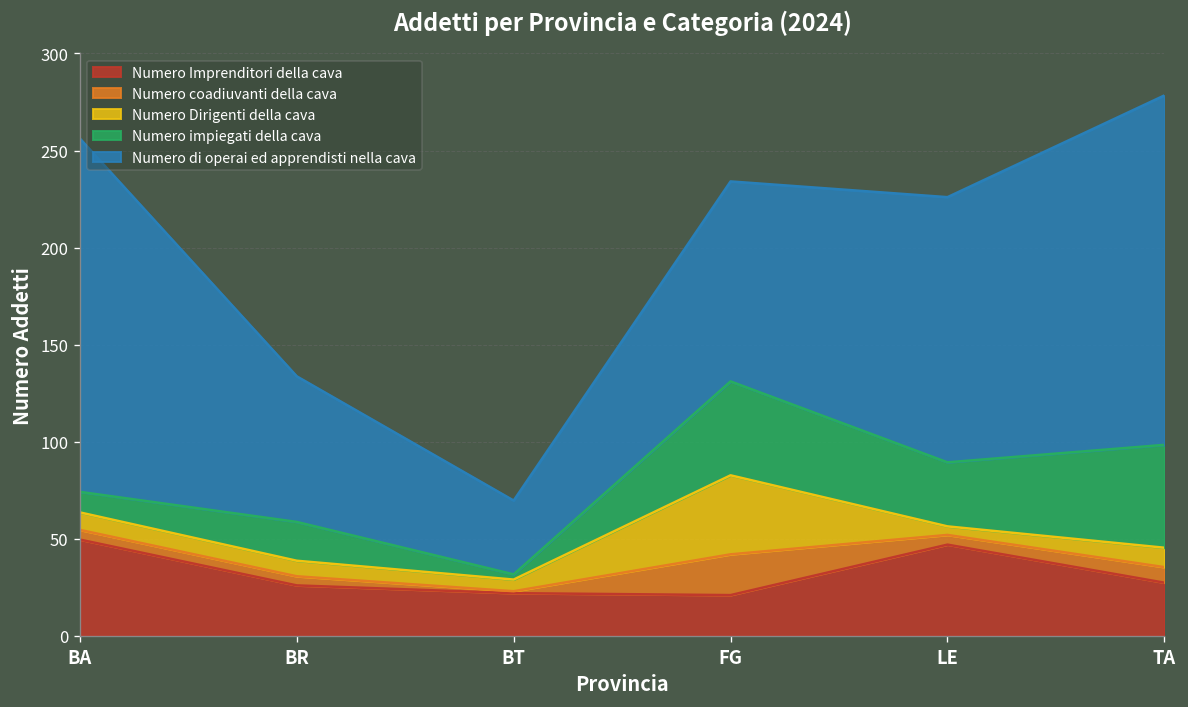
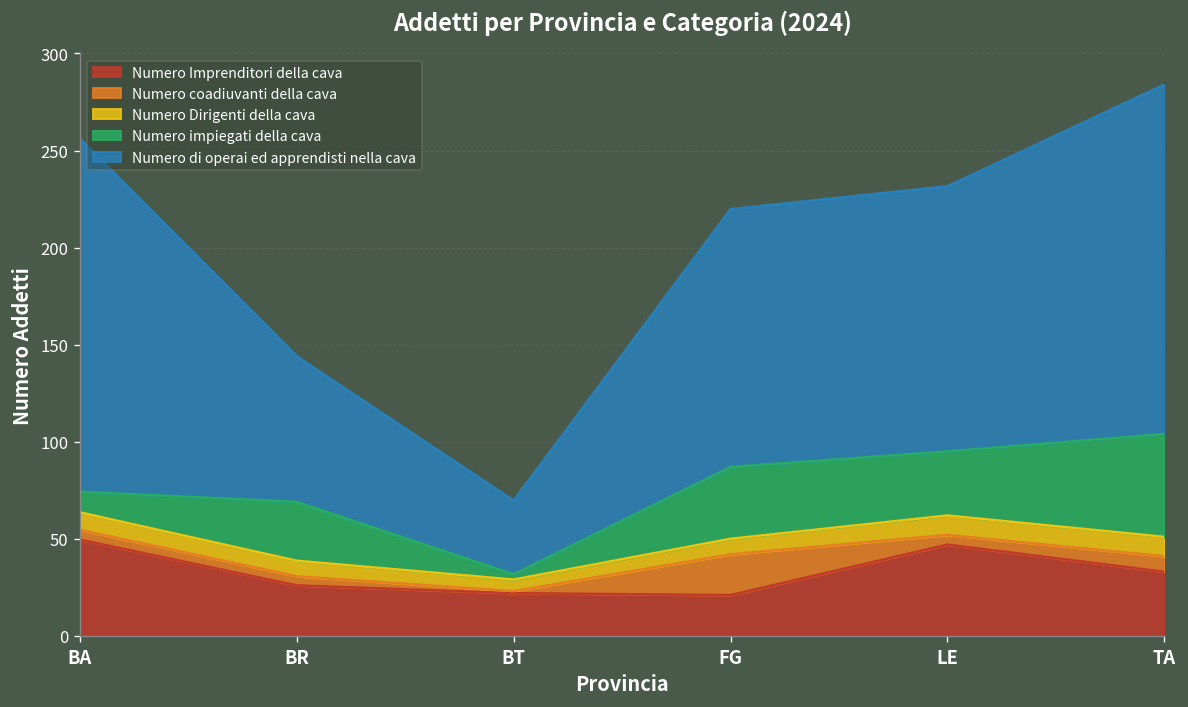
Numero impiegati della cava, BR: 20 -> 30
Numero Dirigenti della cava, FG: 41 -> 8
Numero impiegati della cava, FG: 48 -> 37
Numero di operai ed apprendisti nella cava, FG: 103 -> 133
Numero Dirigenti della cava, LE: 4 -> 10
Numero Imprenditori della cava, TA: 27 -> 33
